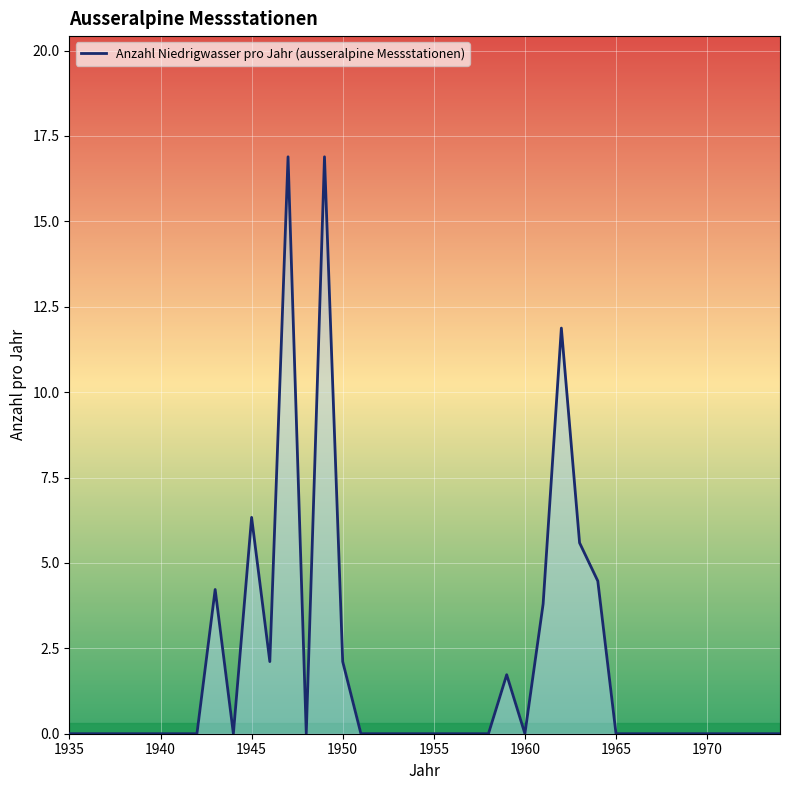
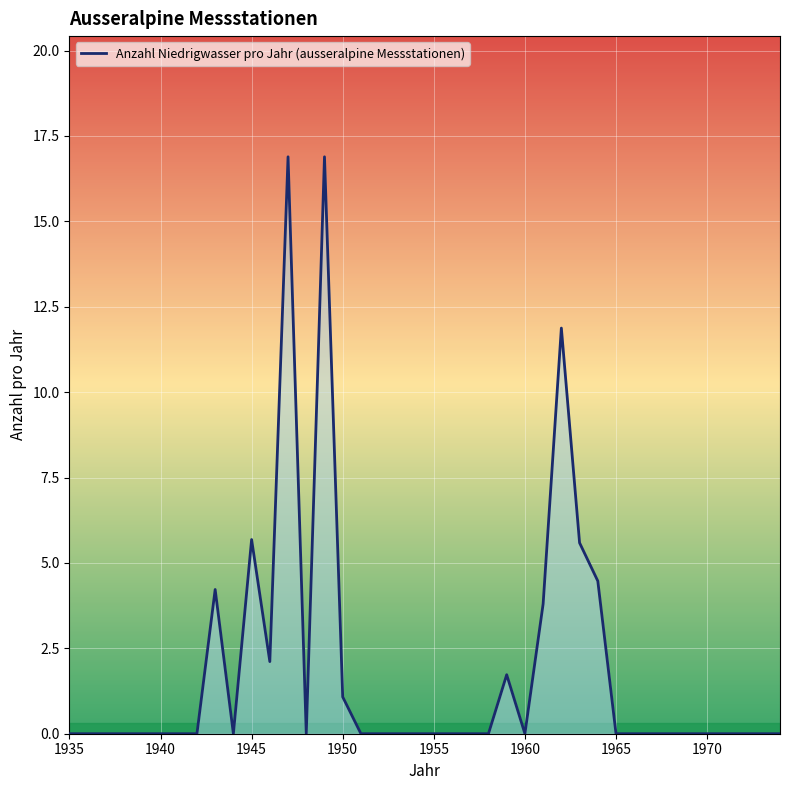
1945: 6.3 -> 5.7
1950: 2.1 -> 1.1
